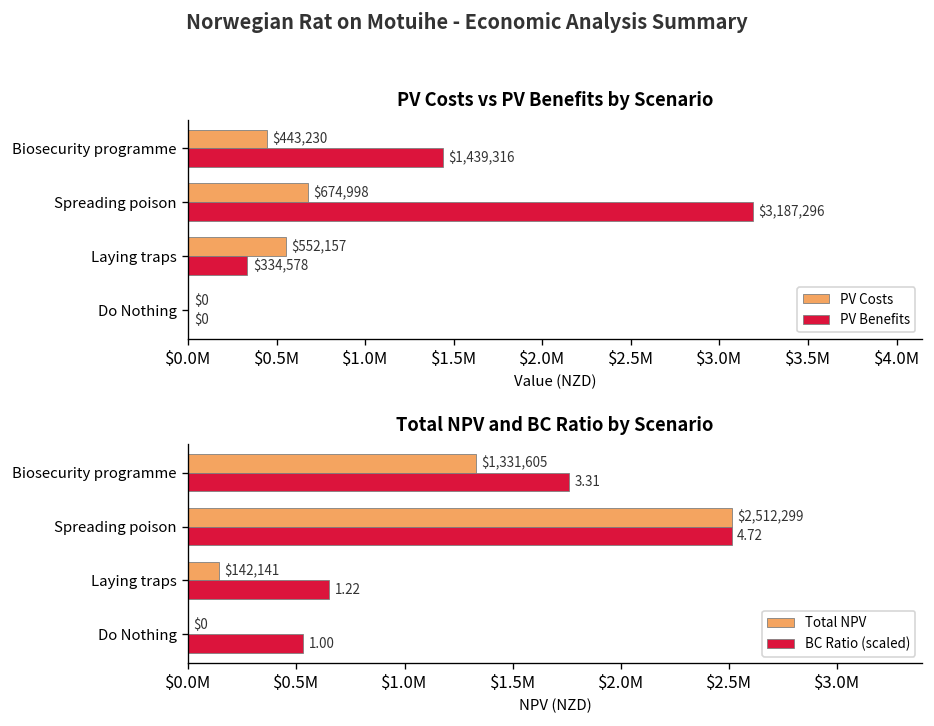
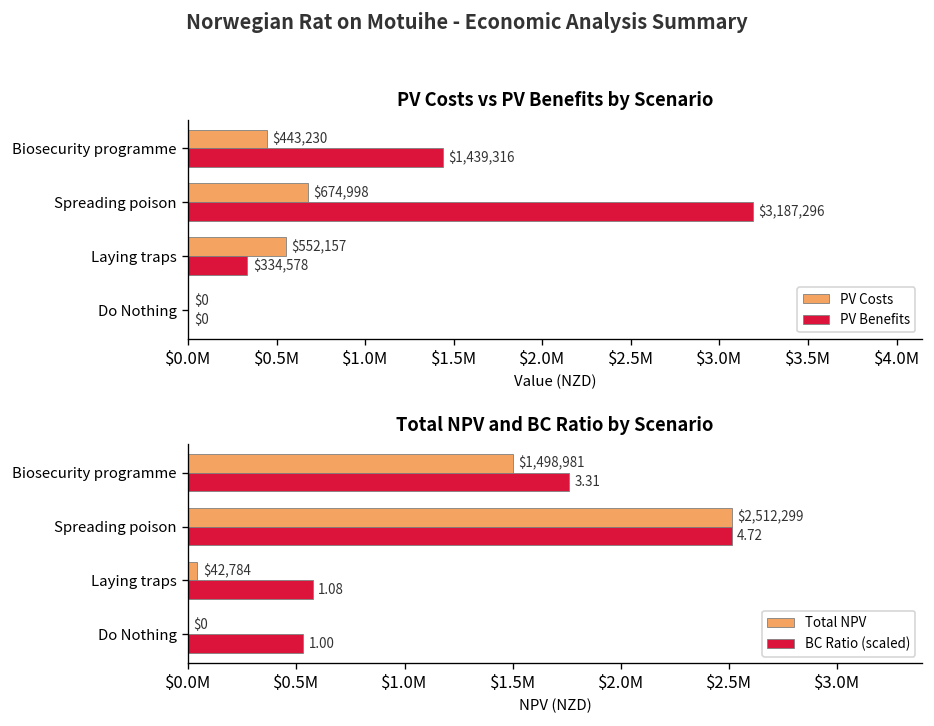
Total NPV and BC Ratio by Scenario, Total NPV, Biosecurity programme: $1,331,605 -> $1,498,981
Total NPV and BC Ratio by Scenario, Total NPV, Laying traps: $142,141 -> $42,784
Total NPV and BC Ratio by Scenario, BC Ratio (scaled), Laying traps: 1.22 -> 1.08
